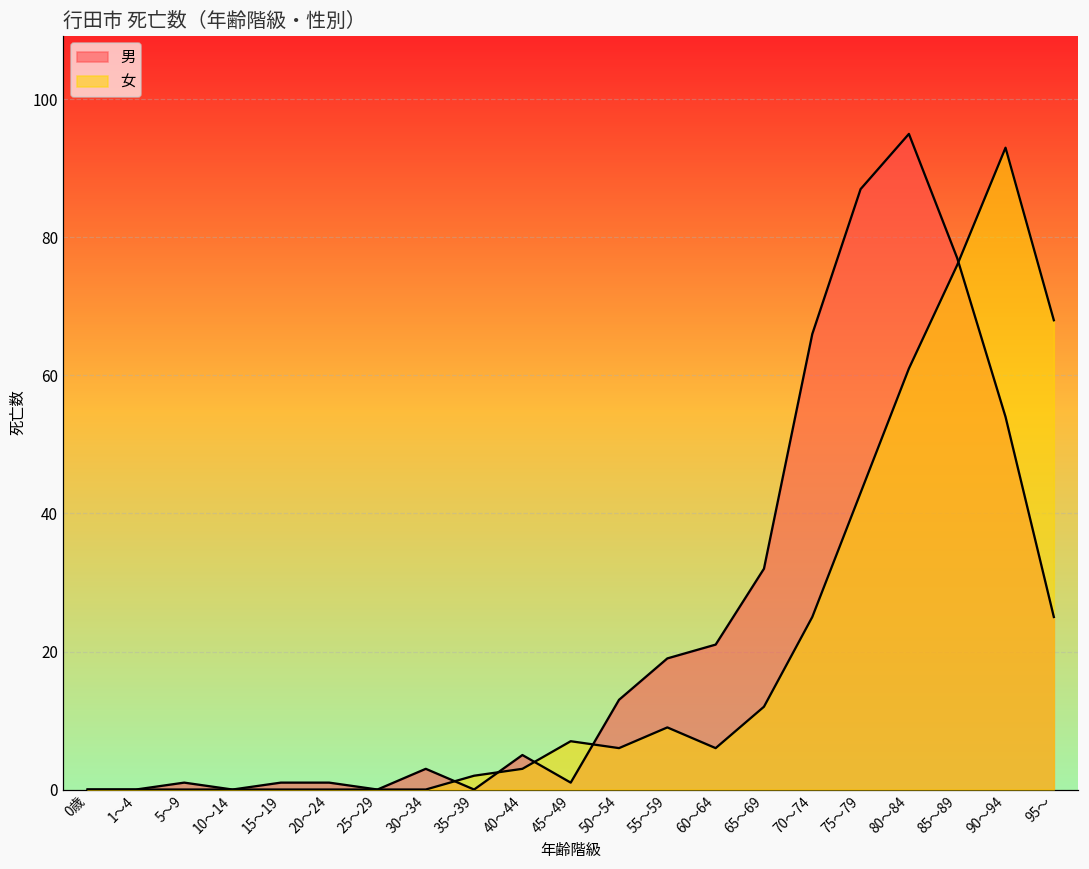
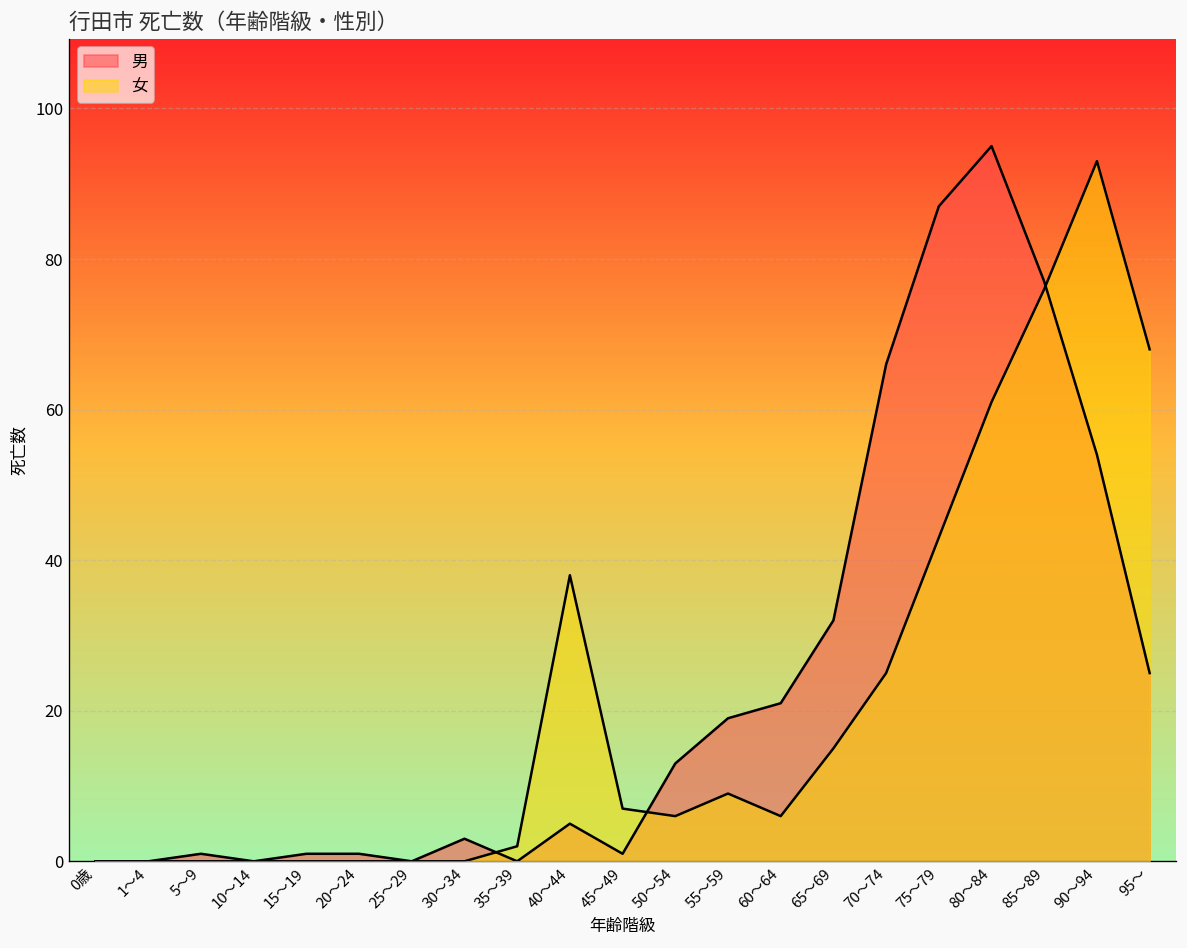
女, 40～44: 3 -> 38
女, 65～69: 12 -> 15
